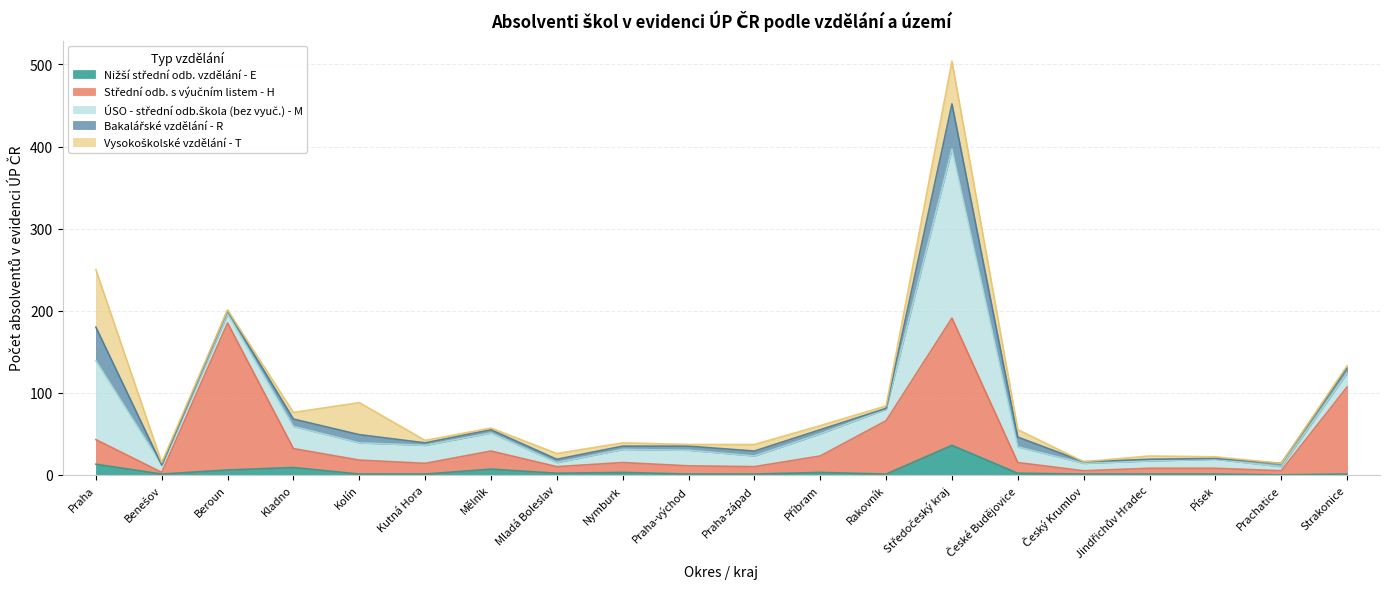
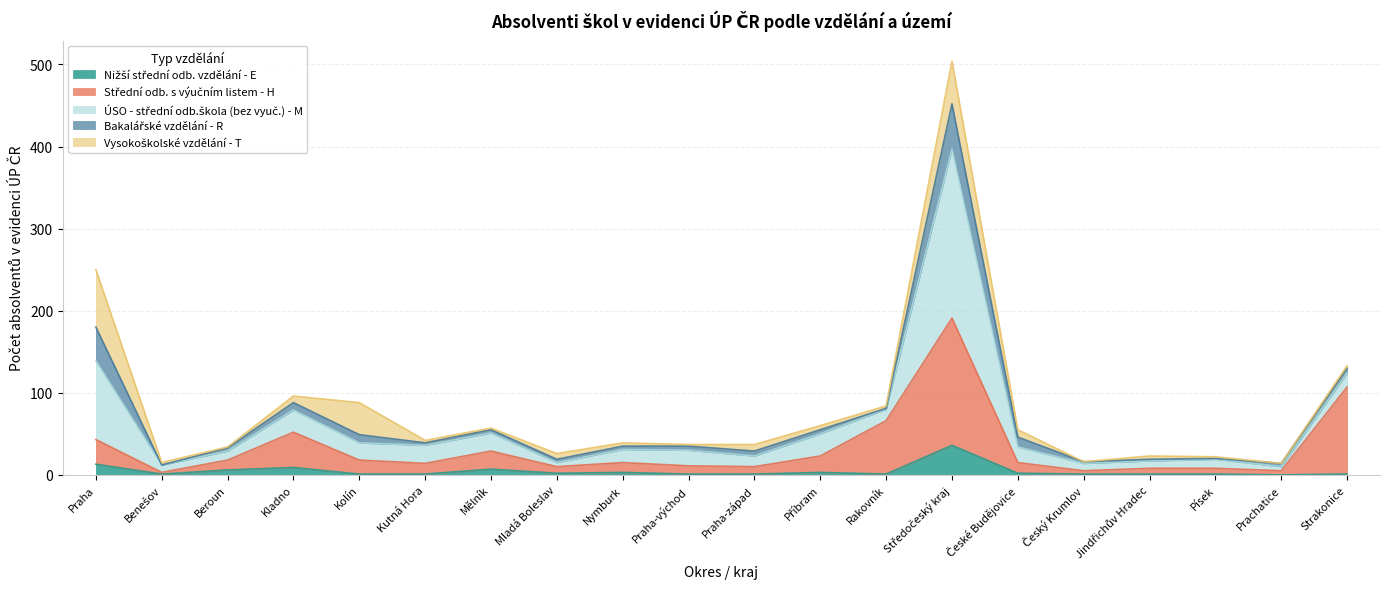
Střední odb. s výučním listem - H, Beroun: 180 -> 10
Střední odb. s výučním listem - H, Kladno: 20 -> 40
